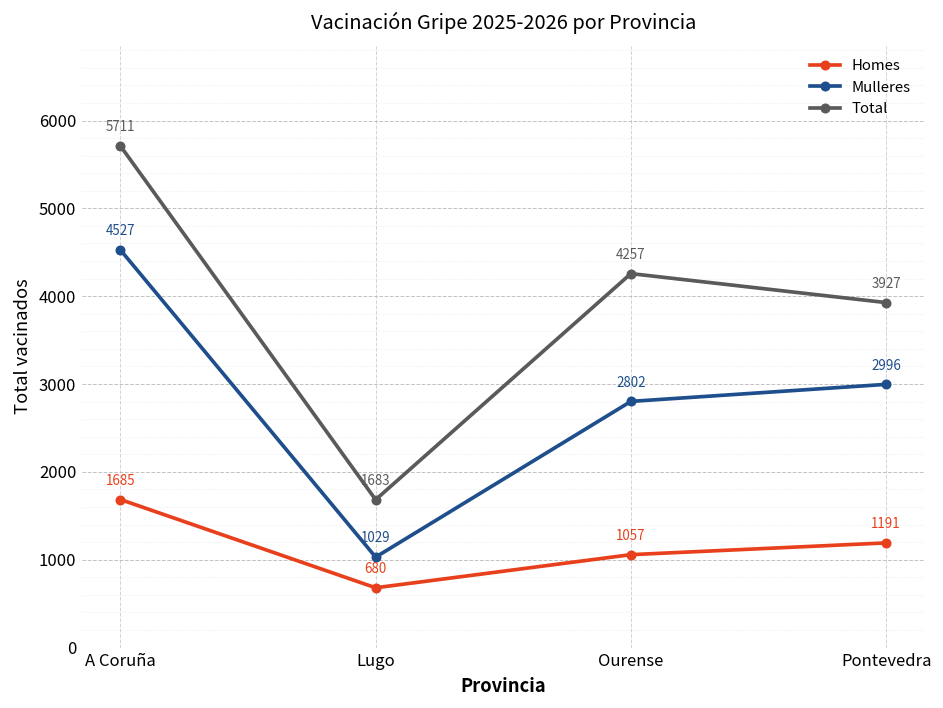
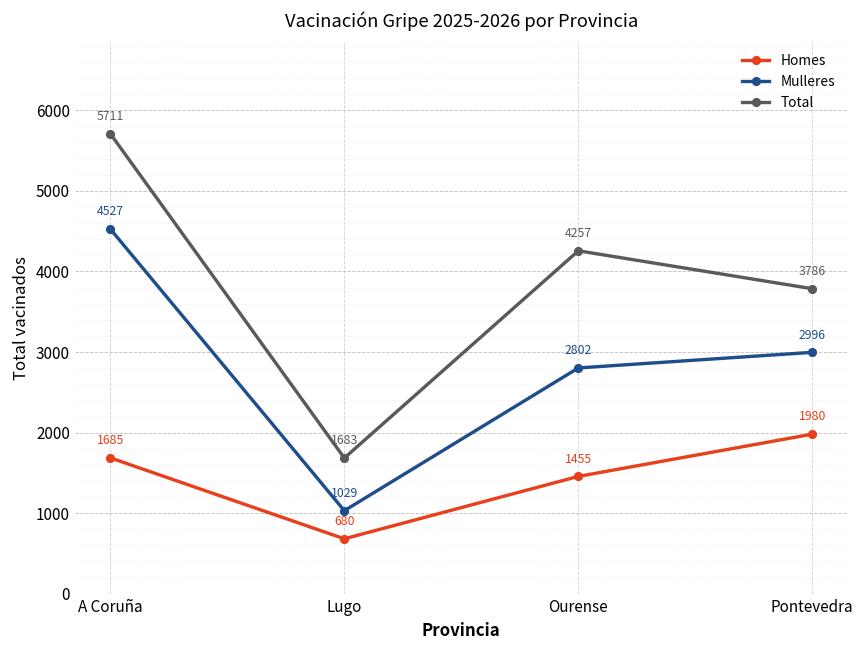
Homes, Ourense: 1057 -> 1455
Homes, Pontevedra: 1191 -> 1980
Total, Pontevedra: 3927 -> 3786
